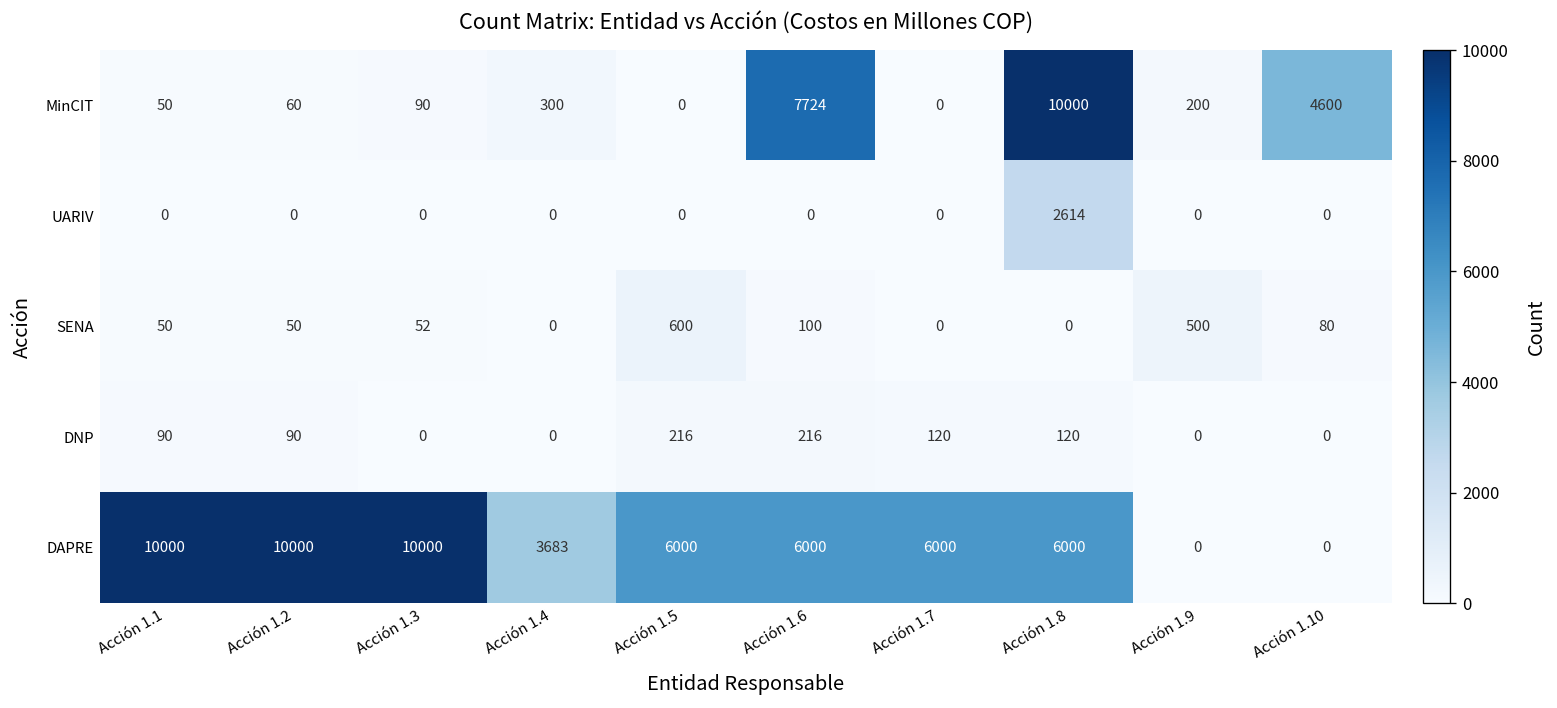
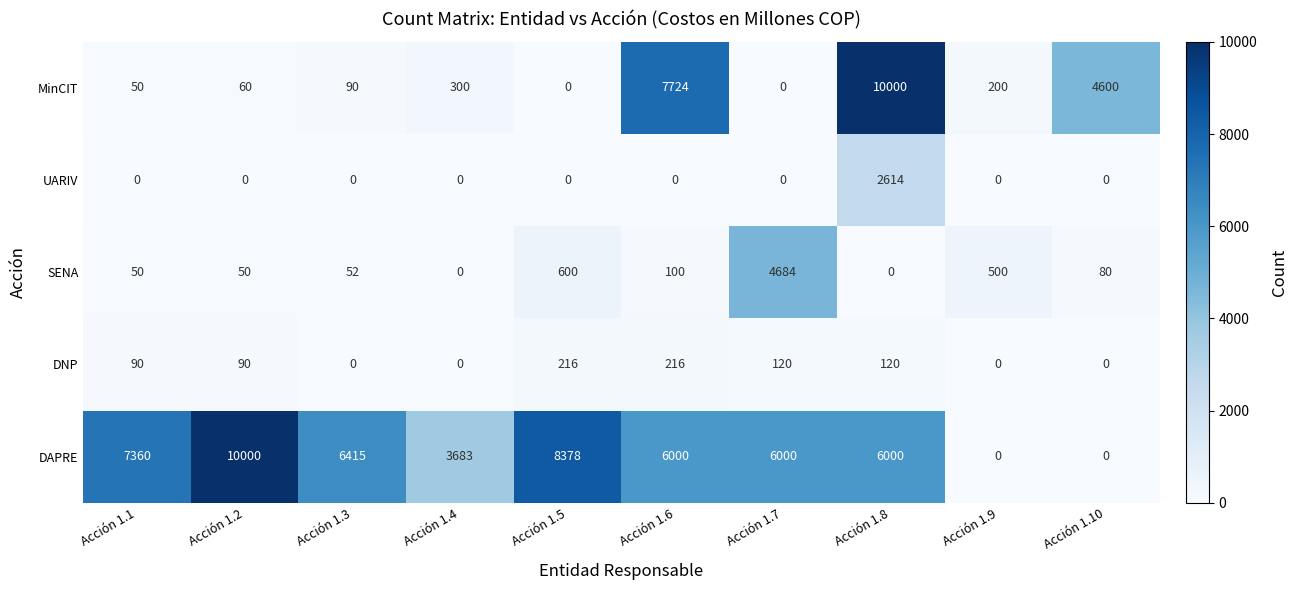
SENA, Acción 1.7: 0 -> 4684
DAPRE, Acción 1.1: 10000 -> 7360
DAPRE, Acción 1.3: 10000 -> 6415
DAPRE, Acción 1.5: 6000 -> 8378
